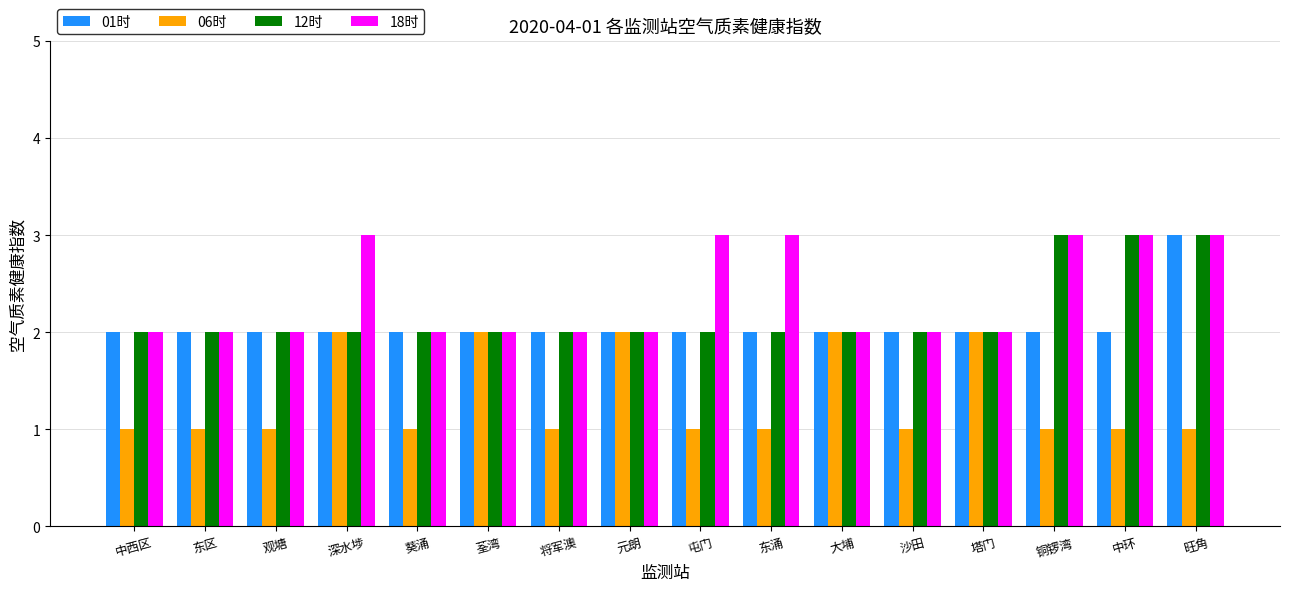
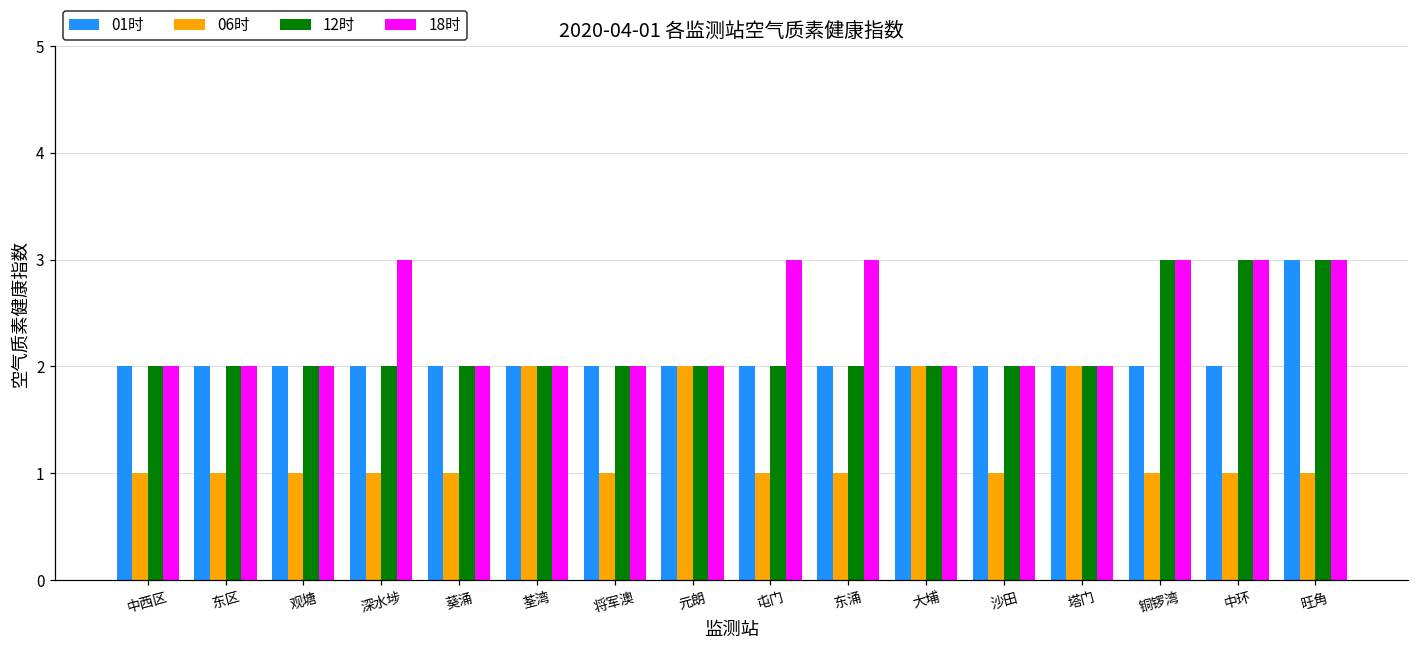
06时, 深水埗: 2 -> 1
